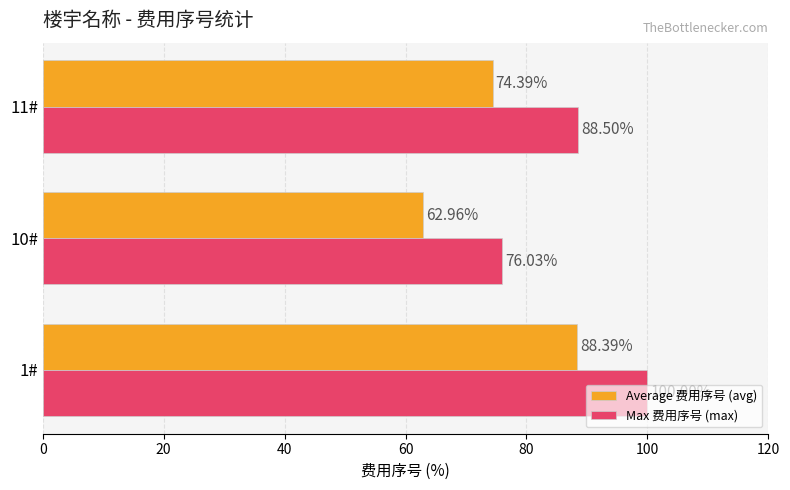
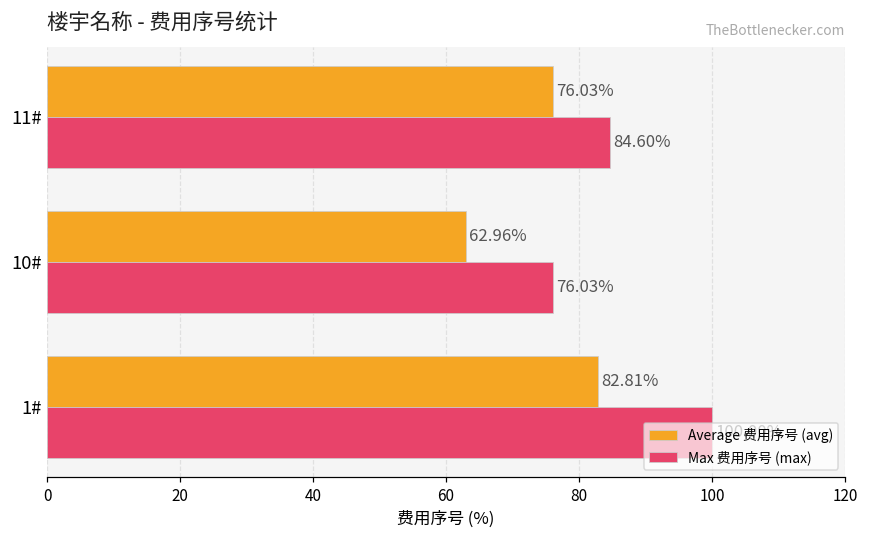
Average 费用序号 (avg), 11#: 74.39% -> 76.03%
Max 费用序号 (max), 11#: 88.50% -> 84.60%
Average 费用序号 (avg), 1#: 88.39% -> 82.81%
